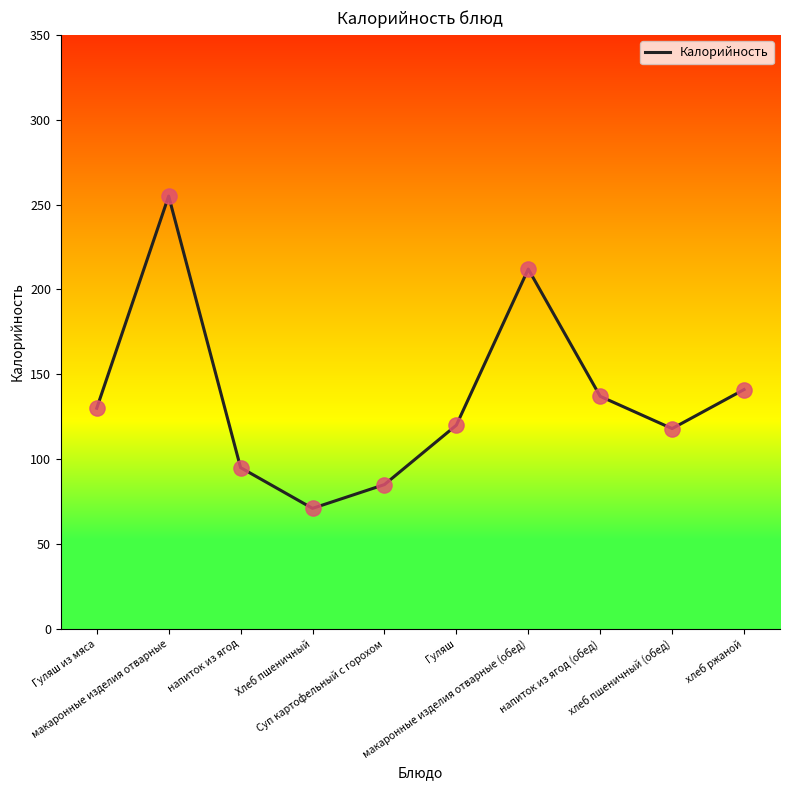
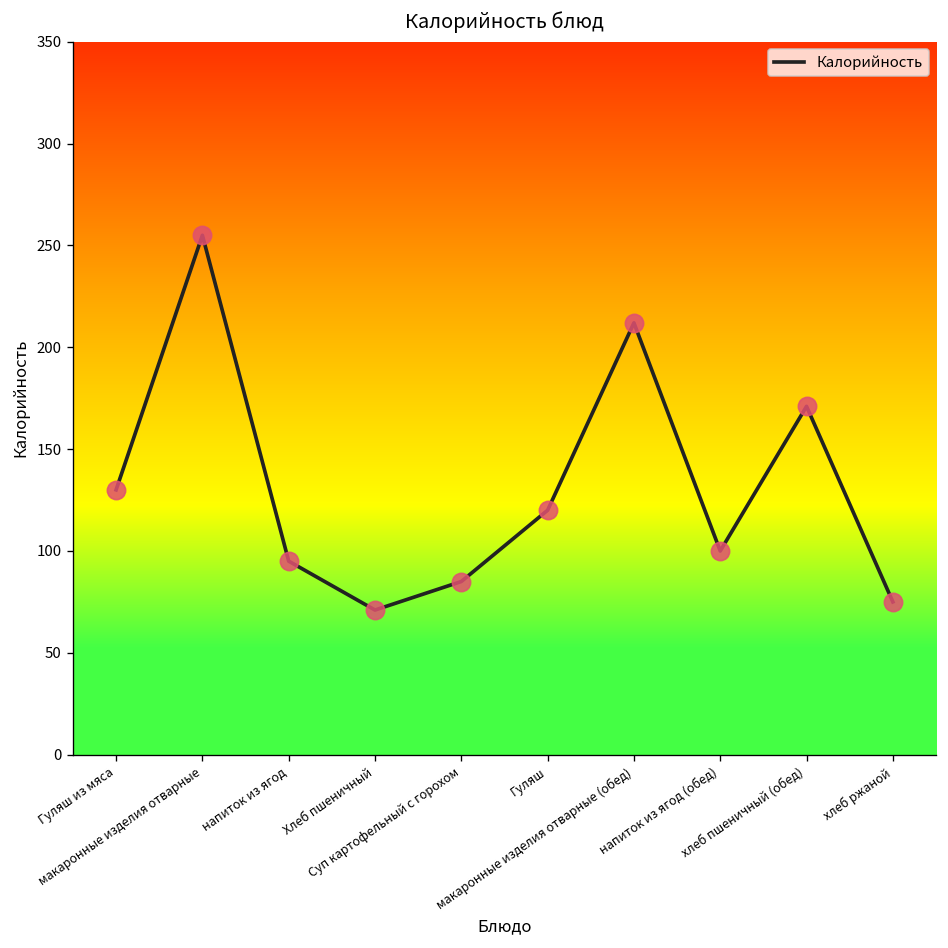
напиток из ягод (обед): 137 -> 100
хлеб пшеничный (обед): 118 -> 171
хлеб ржаной: 141 -> 75
